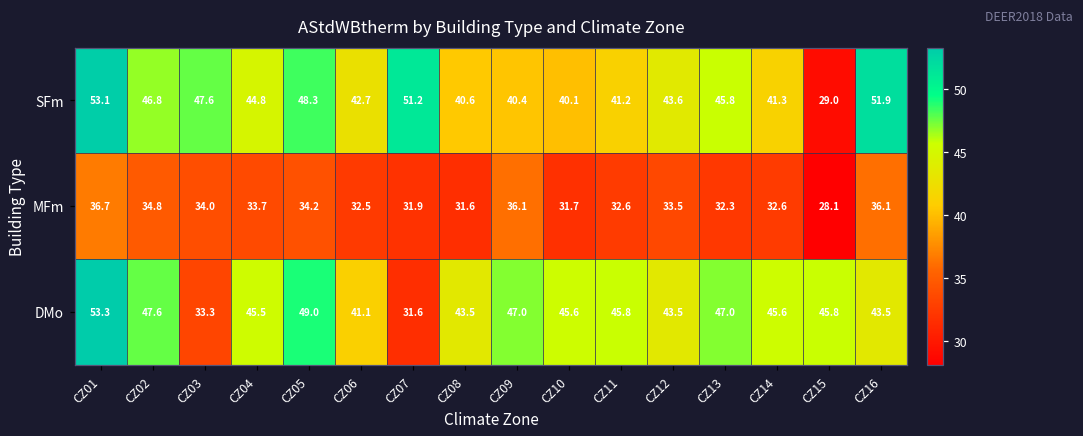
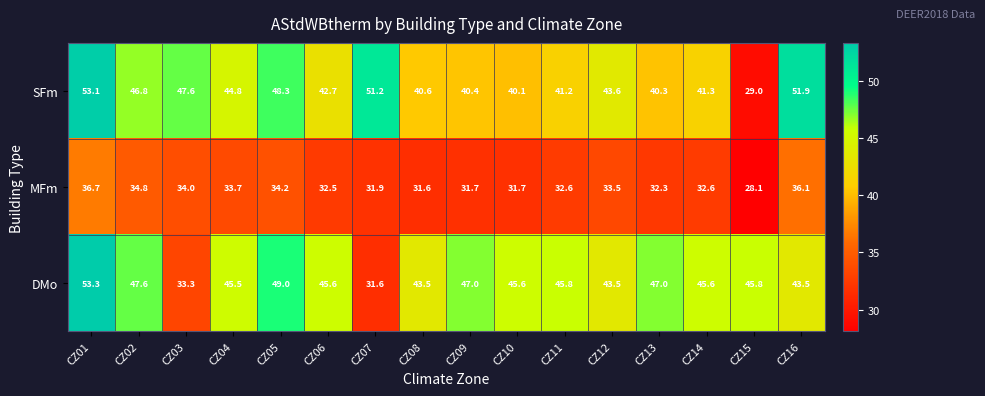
SFm, CZ13: 45.8 -> 40.3
MFm, CZ09: 36.1 -> 31.7
DMo, CZ06: 41.1 -> 45.6
